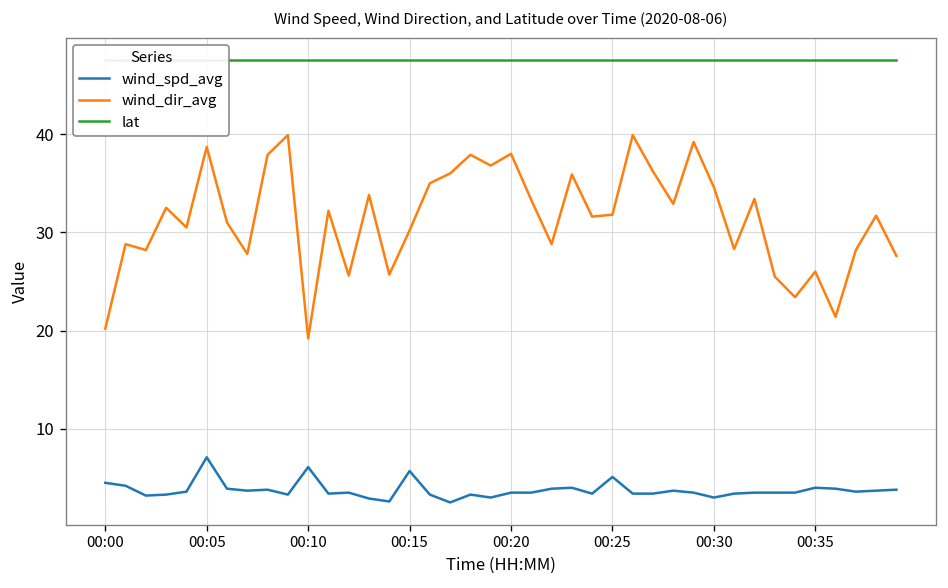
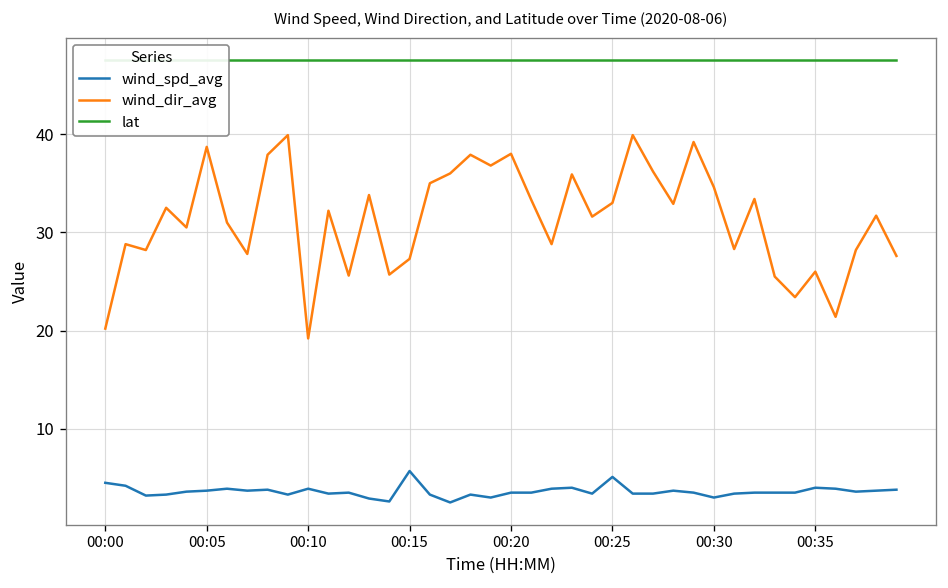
wind_spd_avg, 00:05: 7 -> 4
wind_spd_avg, 00:10: 6 -> 4
wind_dir_avg, 00:15: 30 -> 27
wind_dir_avg, 00:25: 32 -> 33
